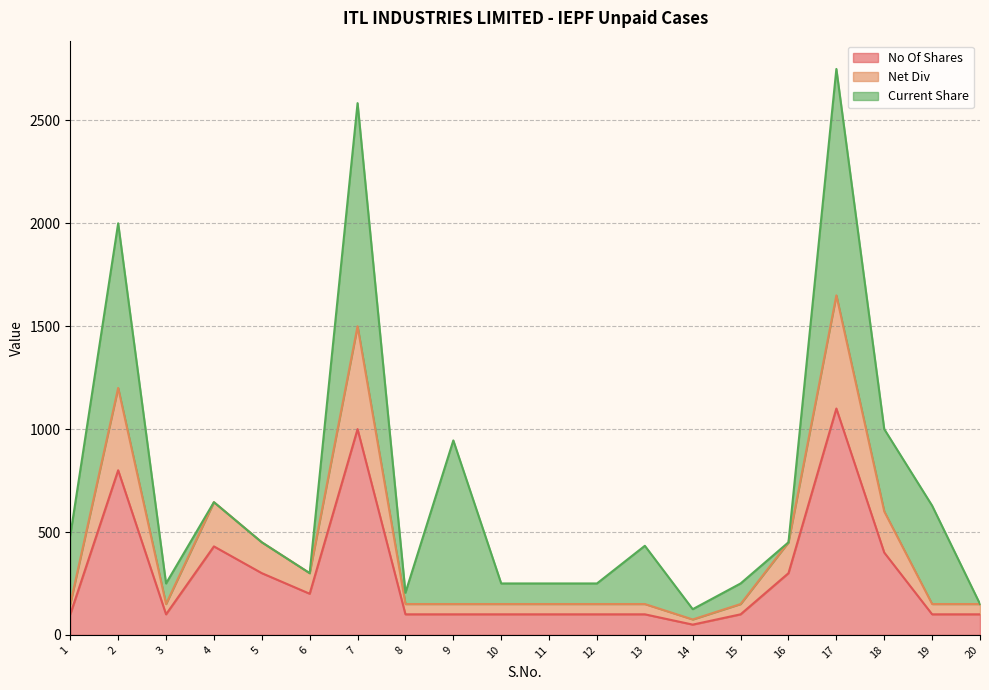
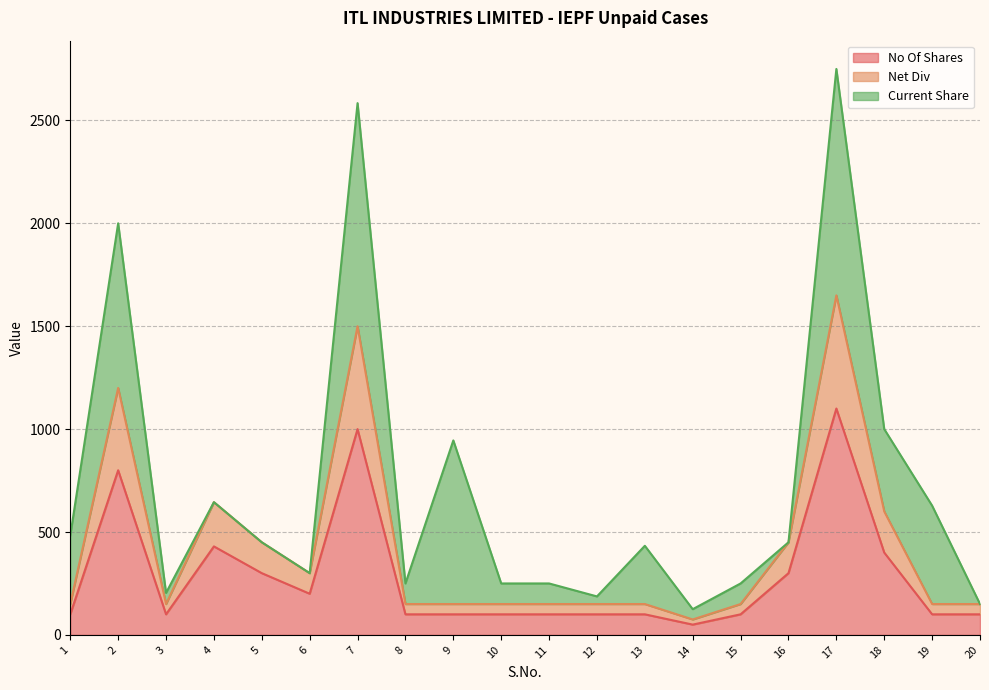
Current Share, 3: 100 -> 50
Current Share, 8: 60 -> 100
Current Share, 12: 100 -> 40
